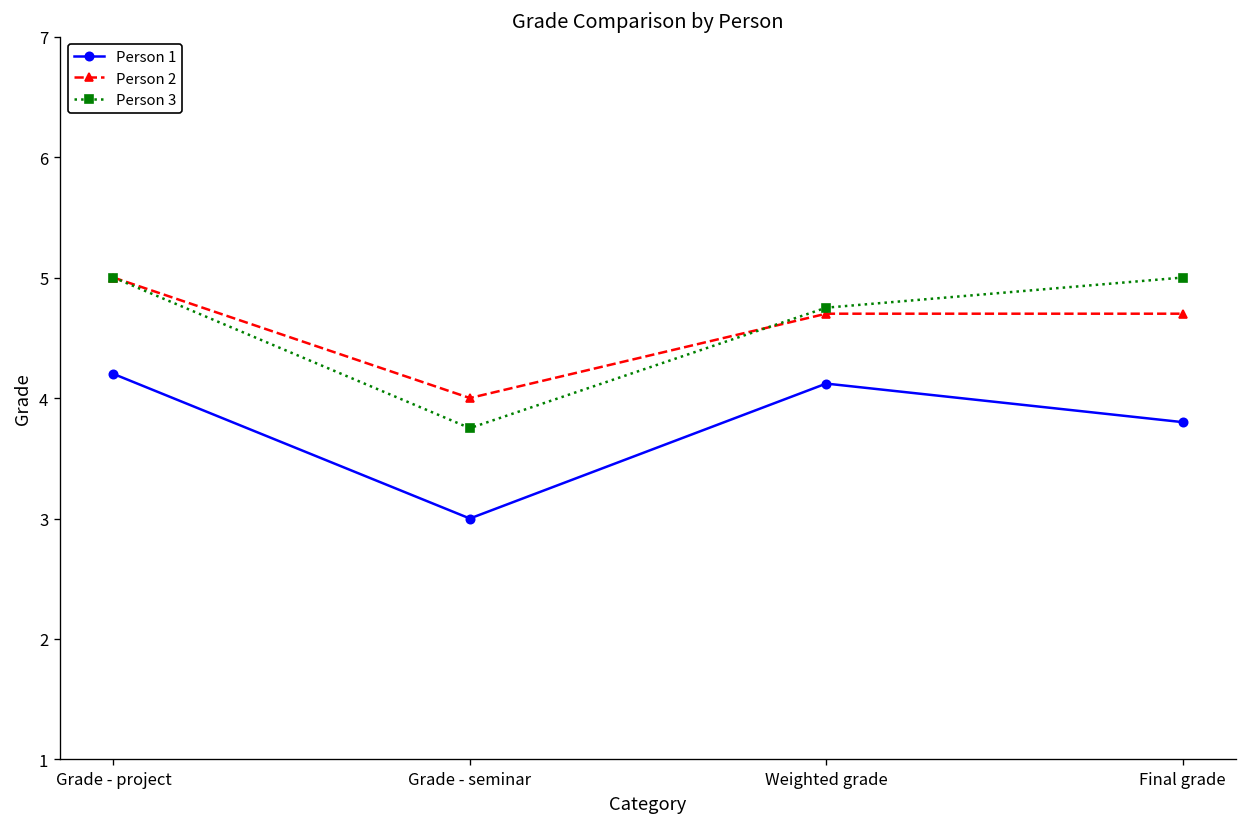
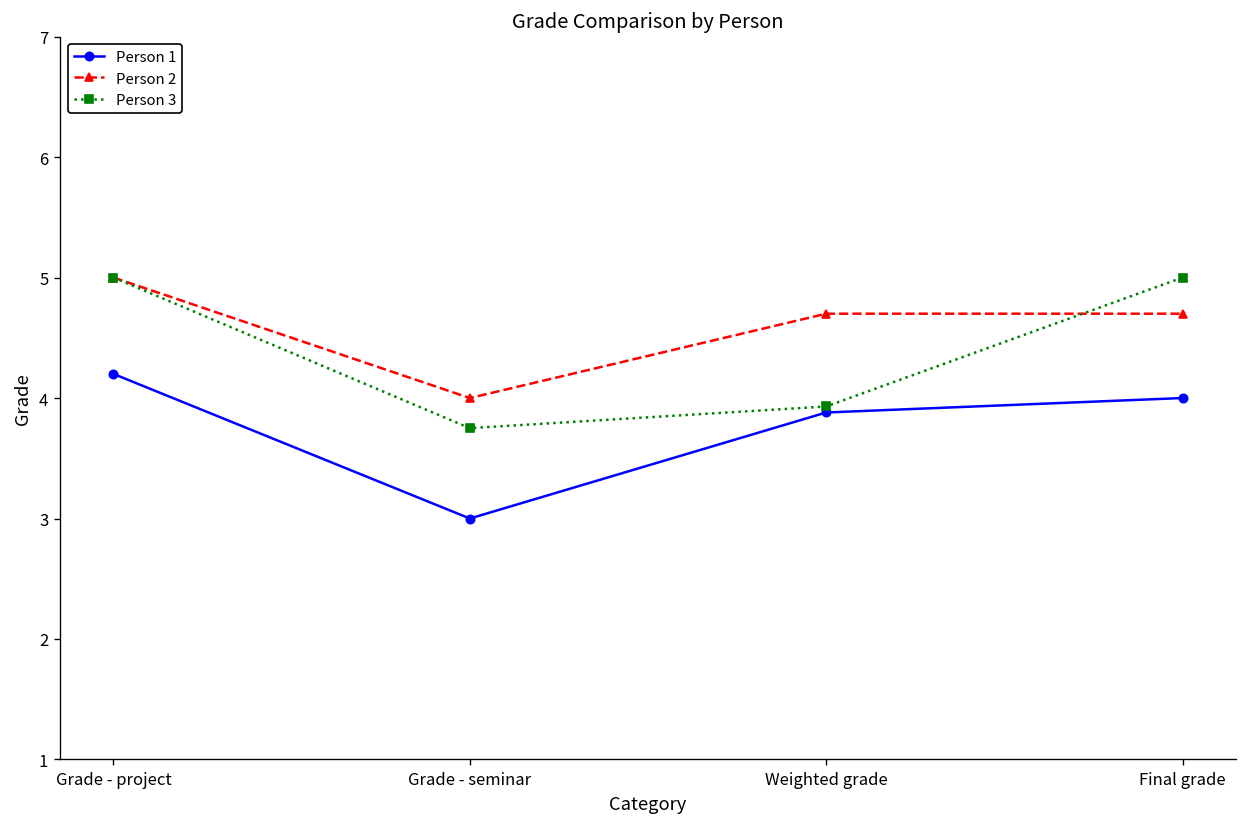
Person 1, Weighted grade: 4.12 -> 3.88
Person 3, Weighted grade: 4.75 -> 3.93
Person 1, Final grade: 3.8 -> 4.0
